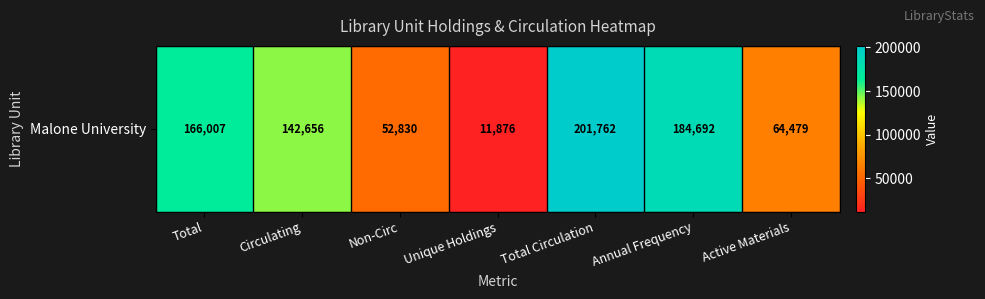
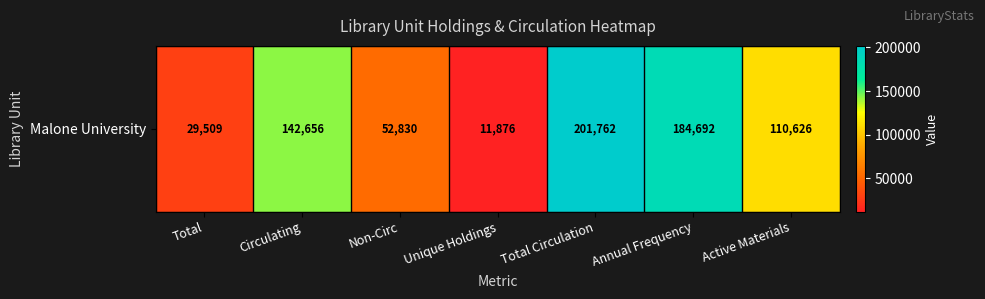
Malone University, Total: 166,007 -> 29,509
Malone University, Active Materials: 64,479 -> 110,626
